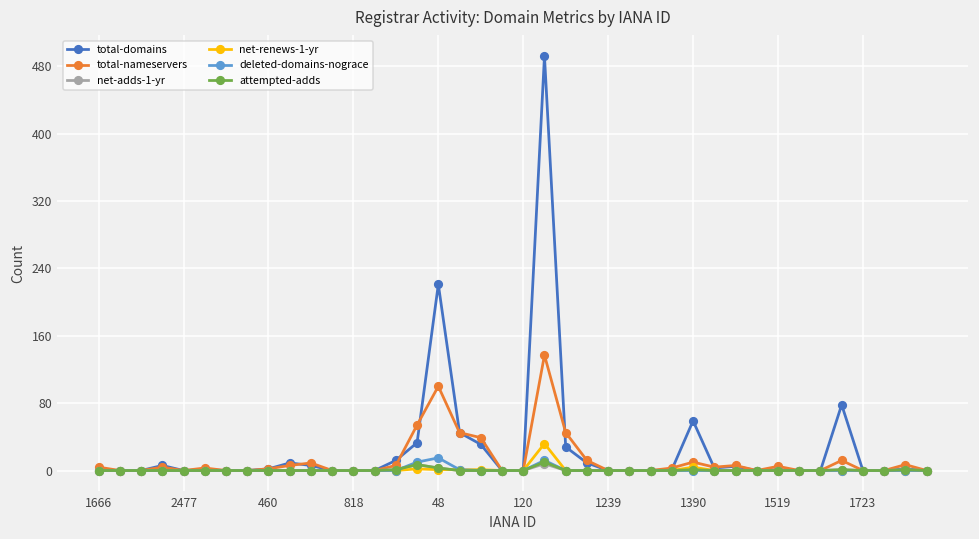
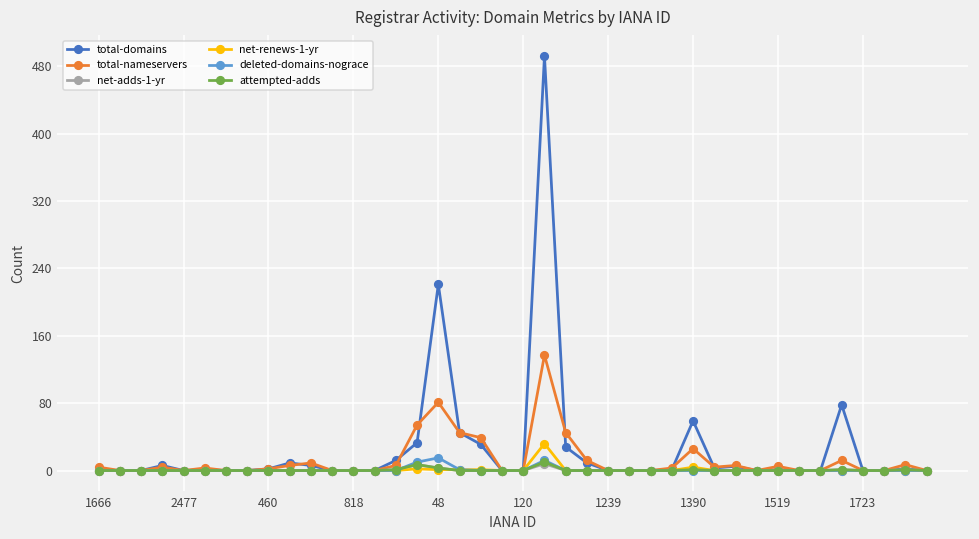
total-nameservers, 48: 100 -> 80
total-nameservers, 1390: 10 -> 30
